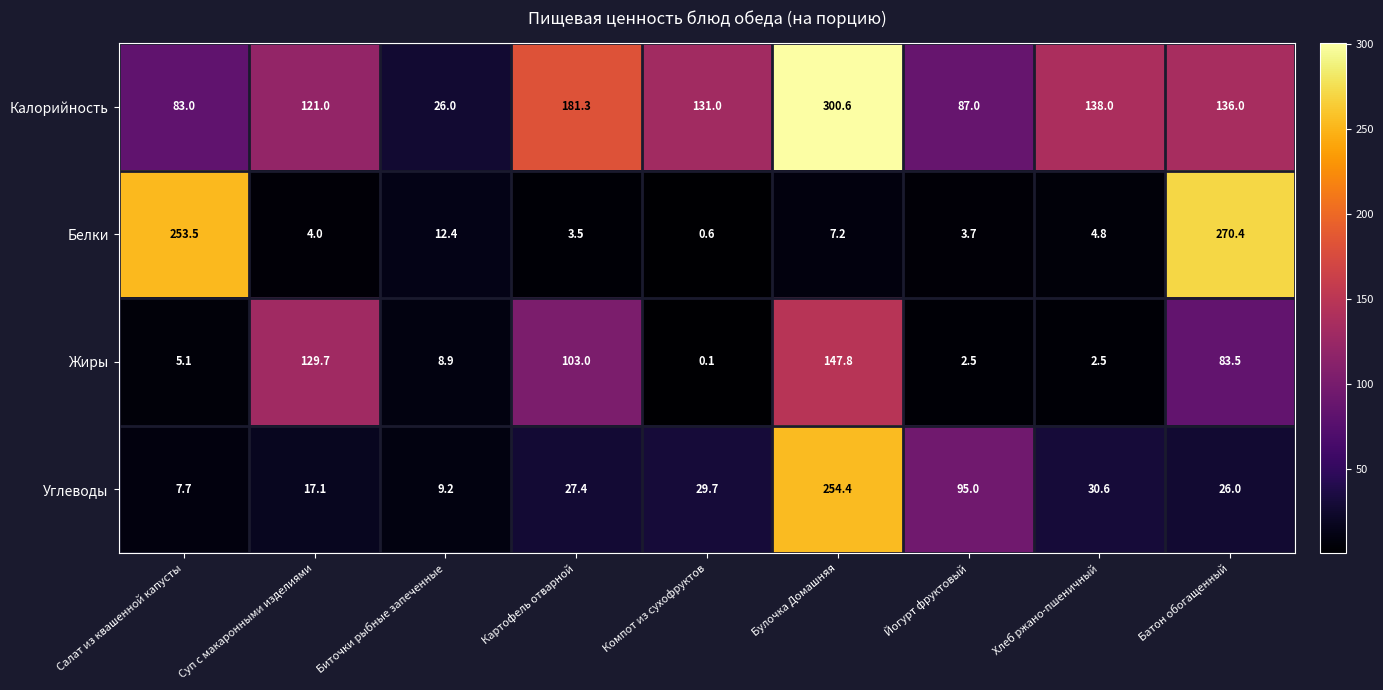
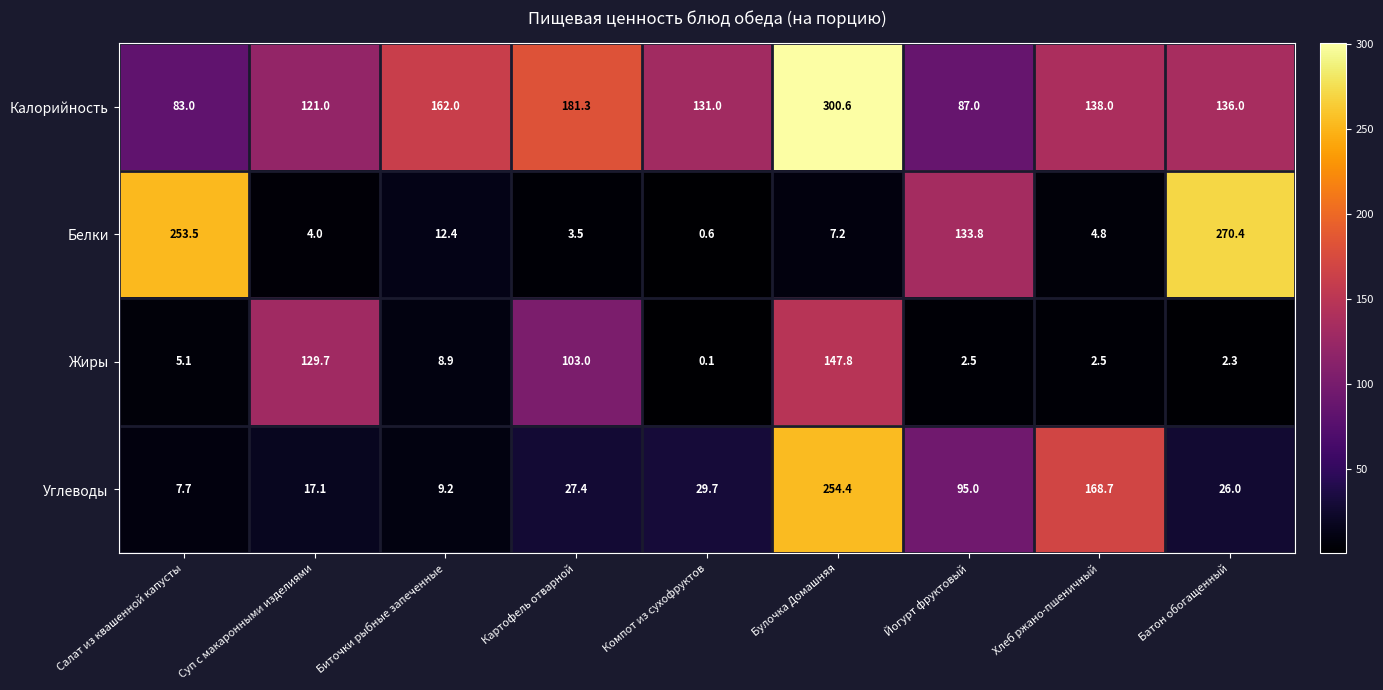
Калорийность, Биточки рыбные запеченные: 26.0 -> 162.0
Белки, Йогурт фруктовый: 3.7 -> 133.8
Жиры, Батон обогащенный: 83.5 -> 2.3
Углеводы, Хлеб ржано-пшеничный: 30.6 -> 168.7
